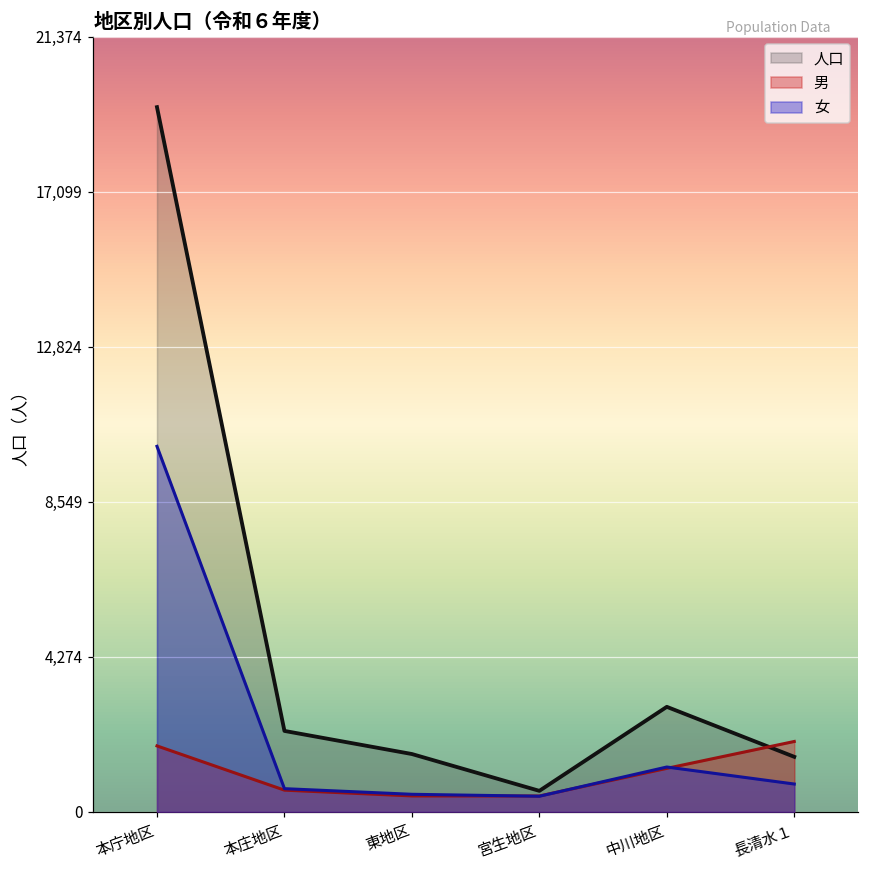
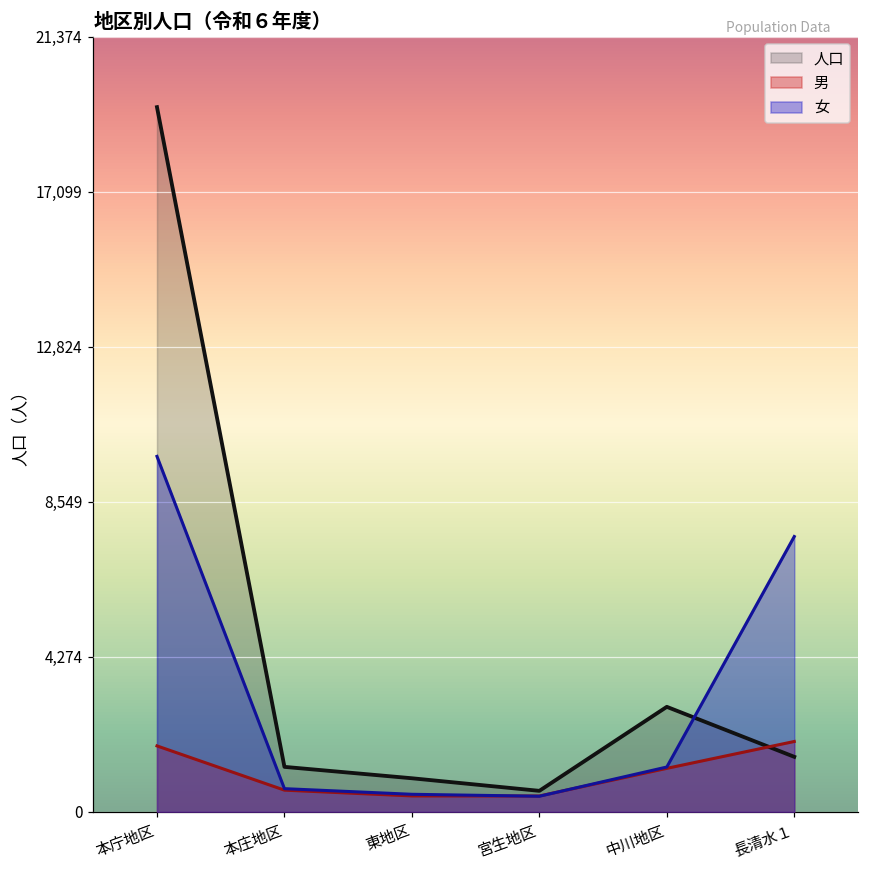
女, 本庁地区: 10,100 -> 9,800
人口, 本庄地区: 2,200 -> 1,200
人口, 東地区: 1,600 -> 900
女, 長清水１: 800 -> 7,600
